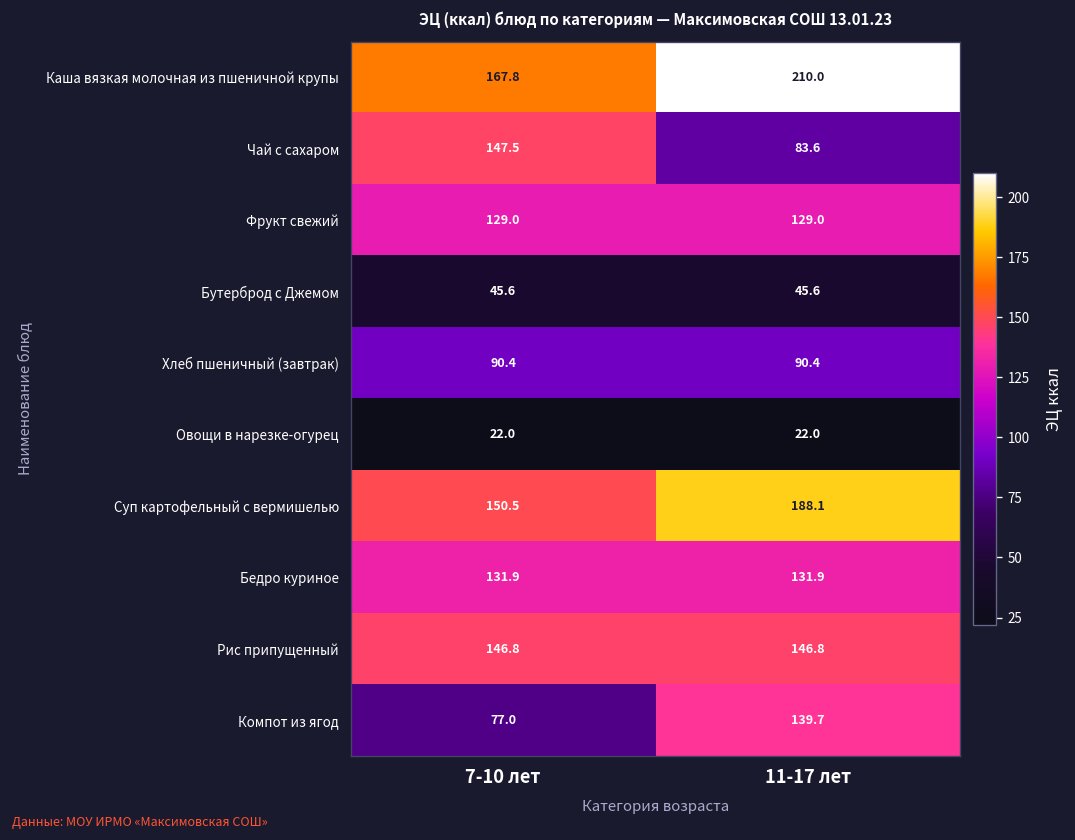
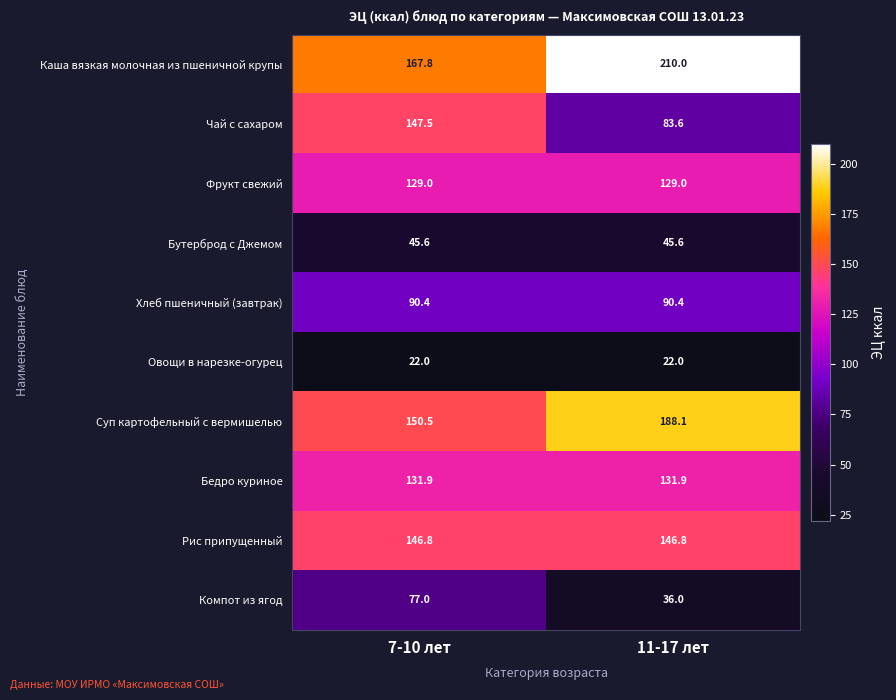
Компот из ягод, 11-17 лет: 139.7 -> 36.0
